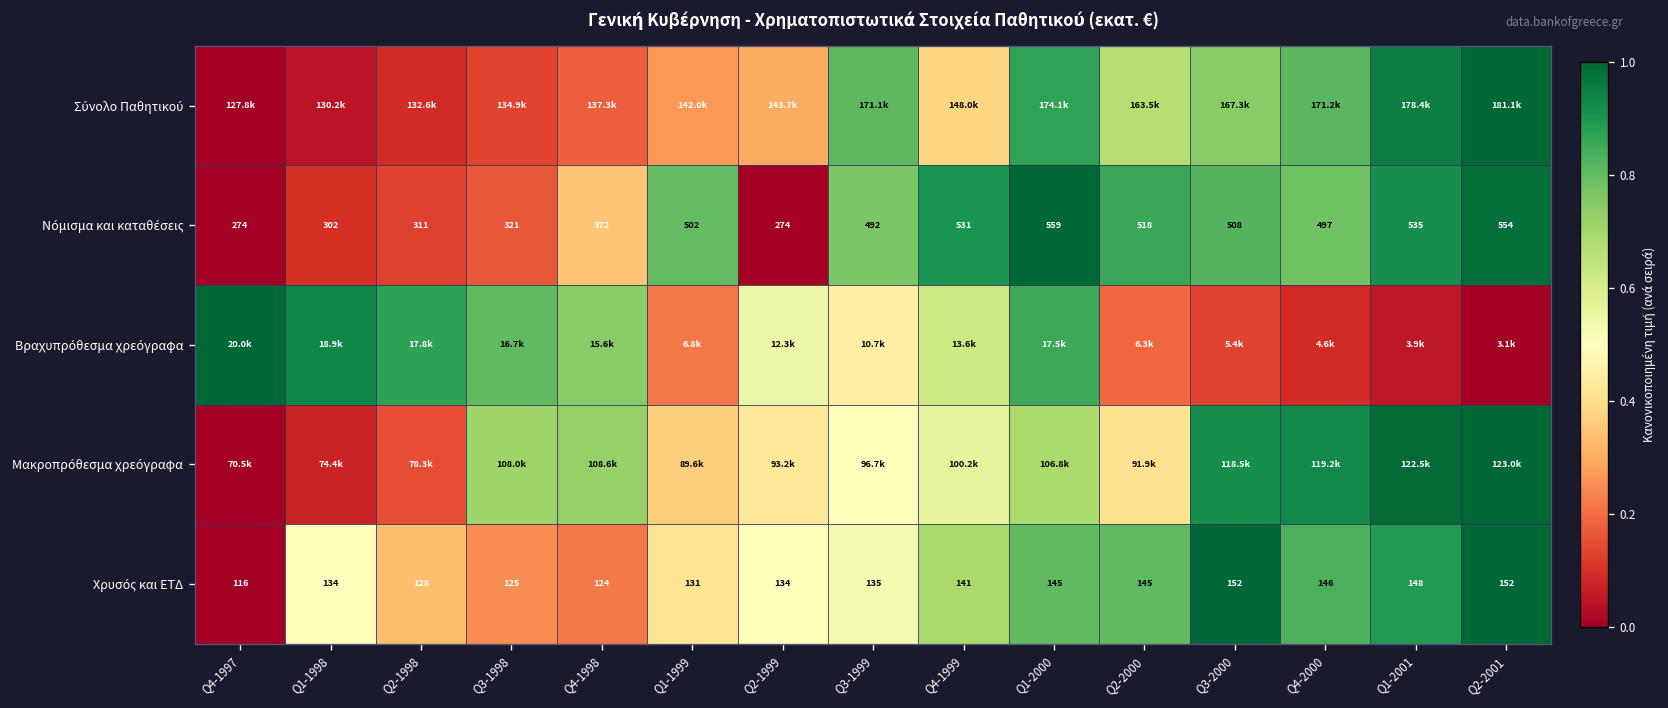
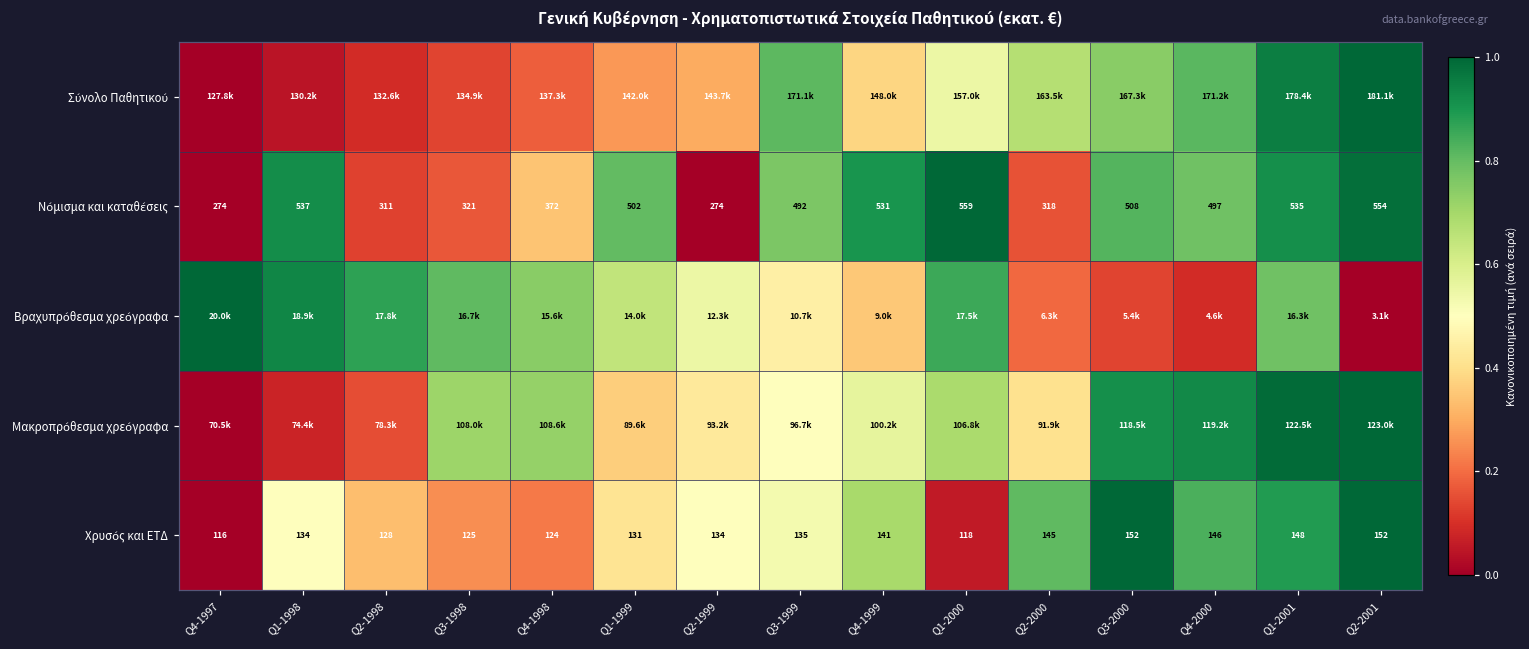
Σύνολο Παθητικού, Q1-2000: 174.1k -> 157.0k
Νόμισμα και καταθέσεις, Q1-1998: 302 -> 537
Νόμισμα και καταθέσεις, Q2-2000: 518 -> 318
Βραχυπρόθεσμα χρεόγραφα, Q1-1999: 6.8k -> 14.0k
Βραχυπρόθεσμα χρεόγραφα, Q4-1999: 13.6k -> 9.0k
Βραχυπρόθεσμα χρεόγραφα, Q1-2001: 3.9k -> 16.3k
Χρυσός και ΕΤΔ, Q1-2000: 145 -> 118
